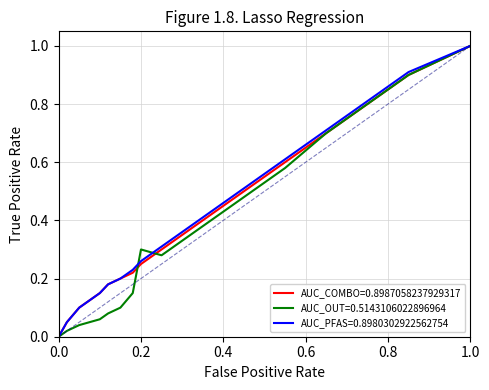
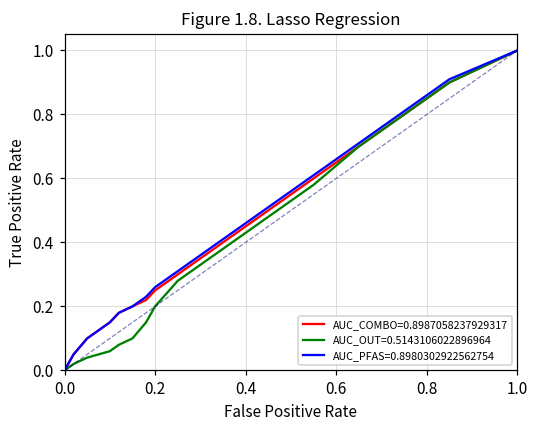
AUC_OUT=0.5143106022896964, 0.2: 0.3 -> 0.2
